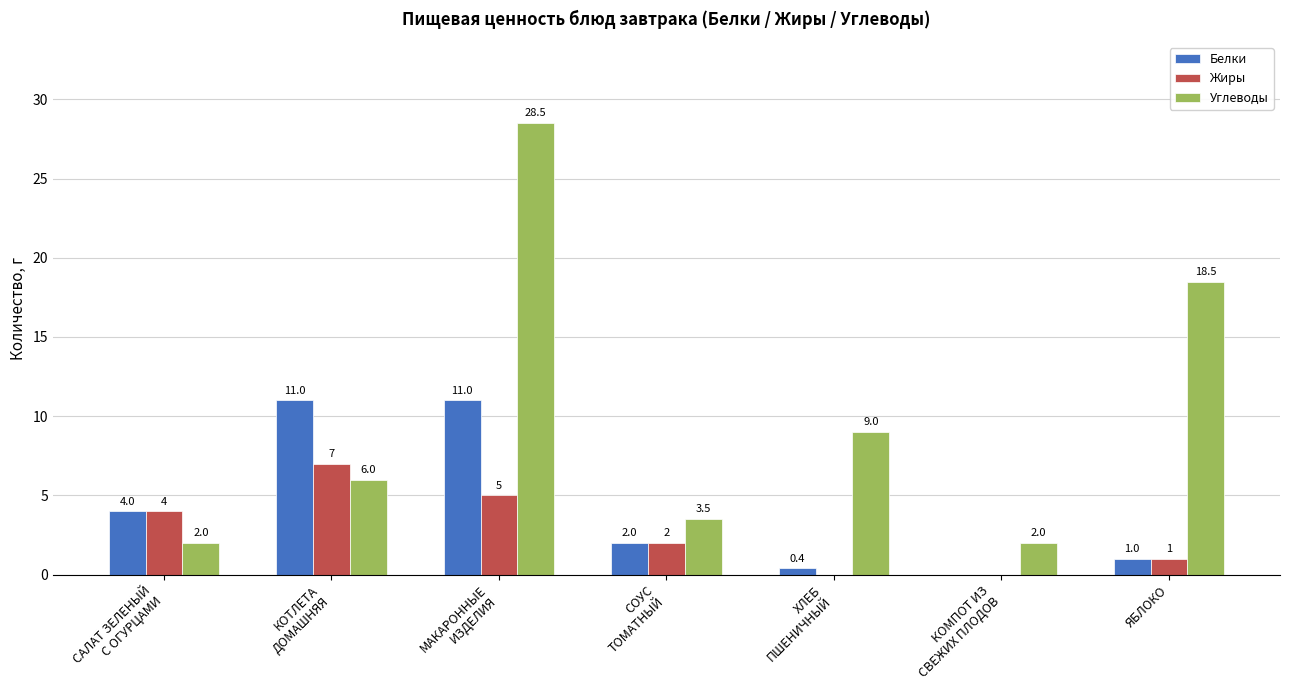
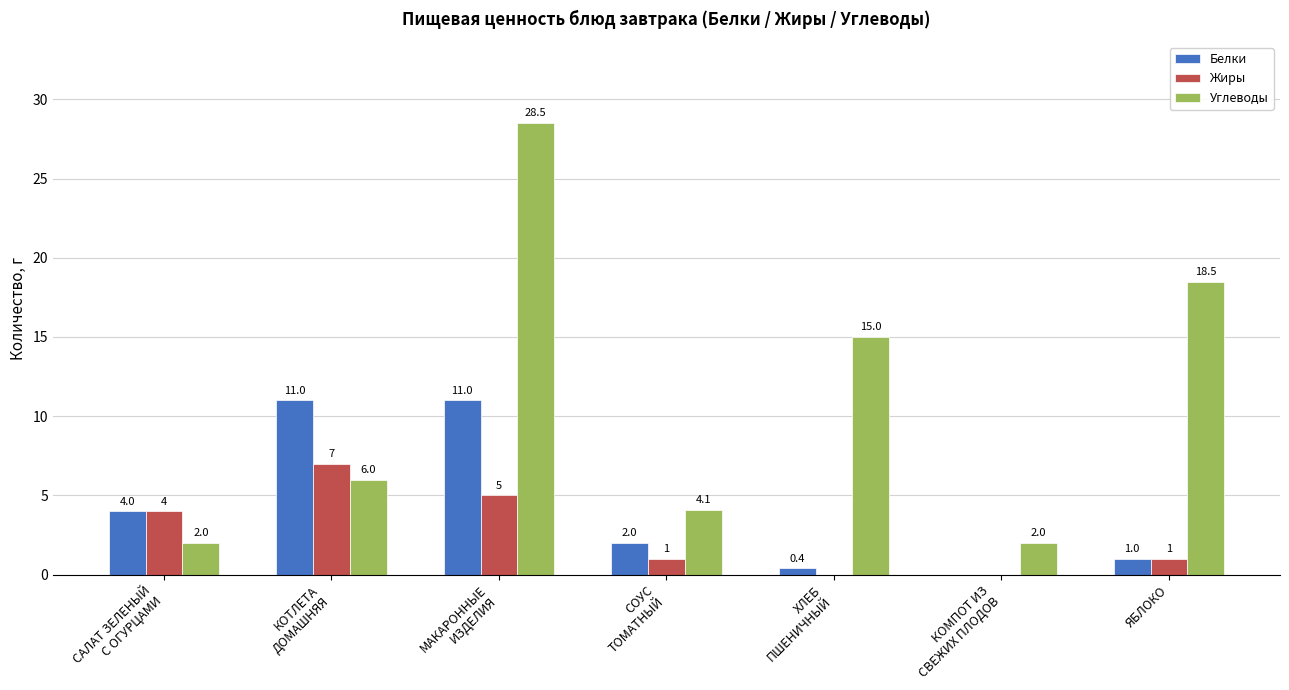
Жиры, СОУС ТОМАТНЫЙ: 2 -> 1
Углеводы, СОУС ТОМАТНЫЙ: 3.5 -> 4.1
Углеводы, ХЛЕБ ПШЕНИЧНЫЙ: 9.0 -> 15.0
